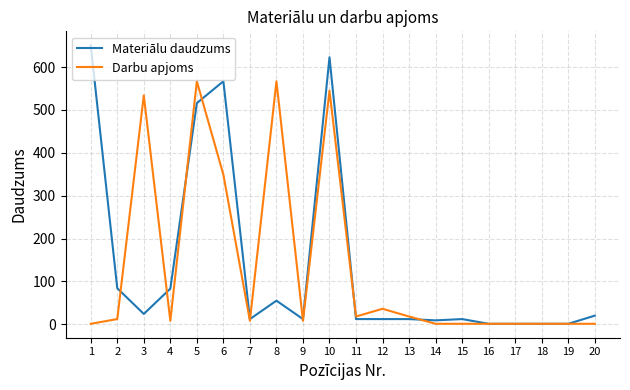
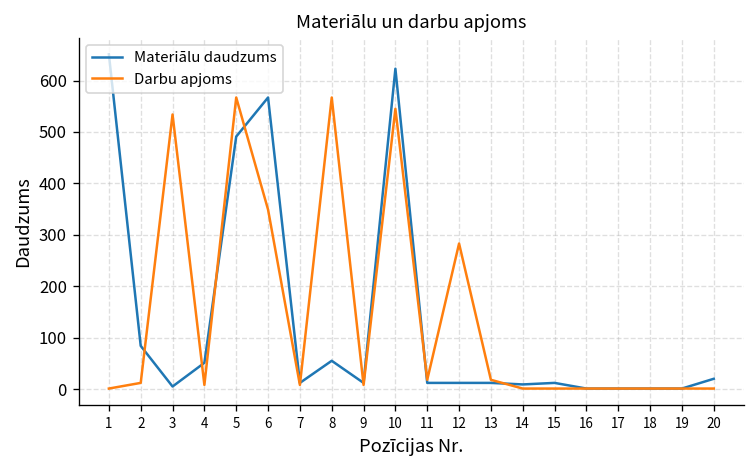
Materiālu daudzums, 3: 20 -> 10
Materiālu daudzums, 4: 80 -> 50
Materiālu daudzums, 5: 520 -> 490
Darbu apjoms, 12: 40 -> 280
